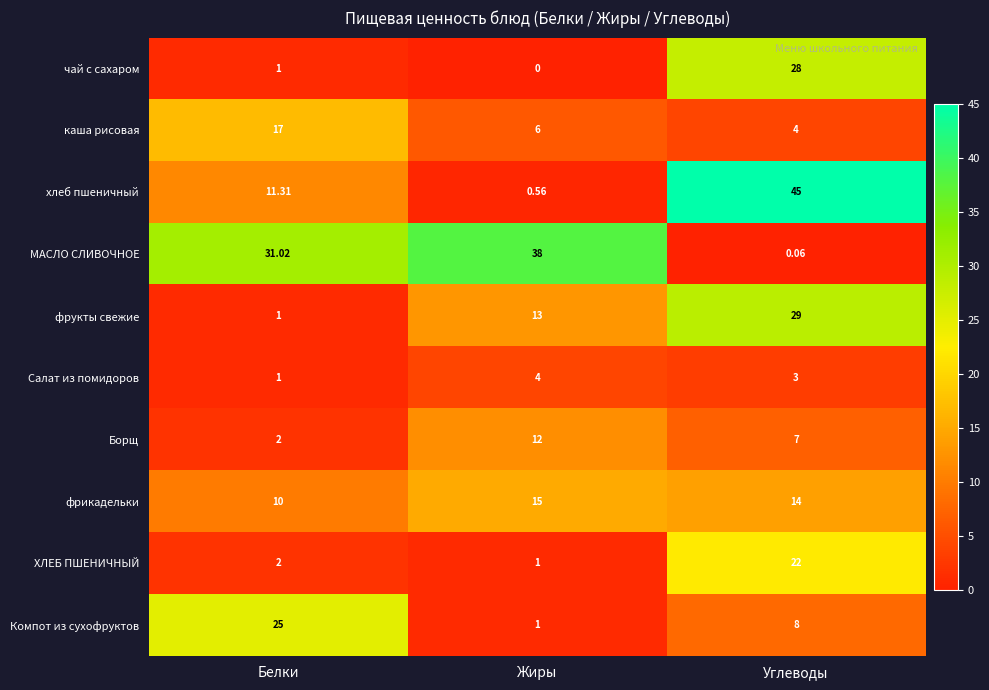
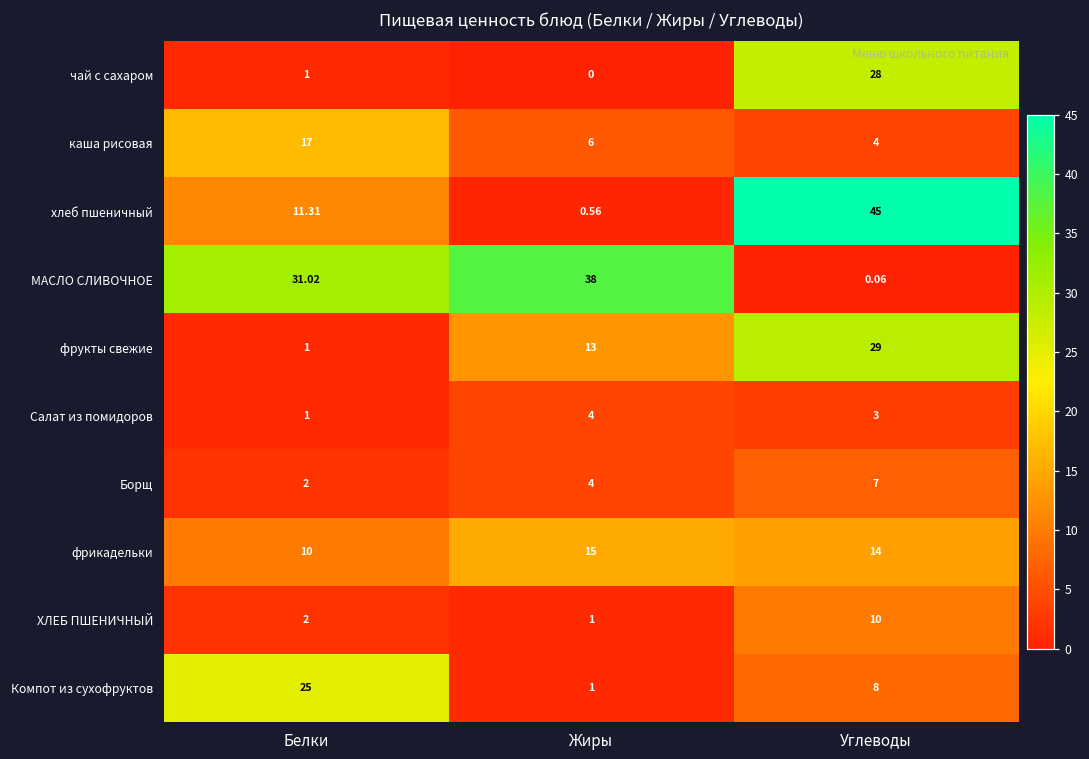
Борщ, Жиры: 12 -> 4
ХЛЕБ ПШЕНИЧНЫЙ, Углеводы: 22 -> 10
